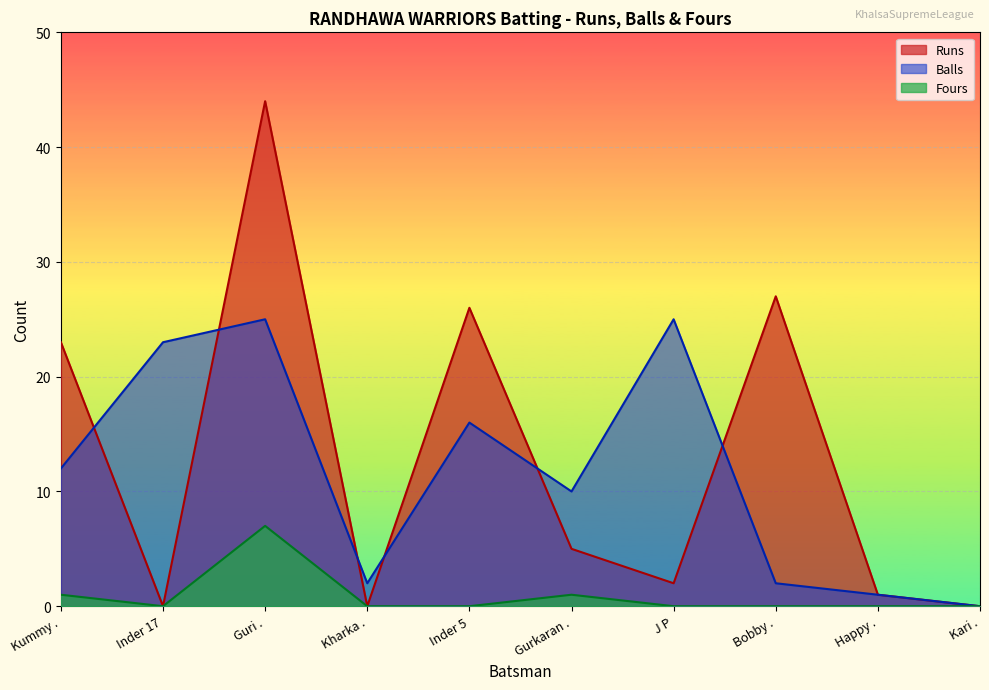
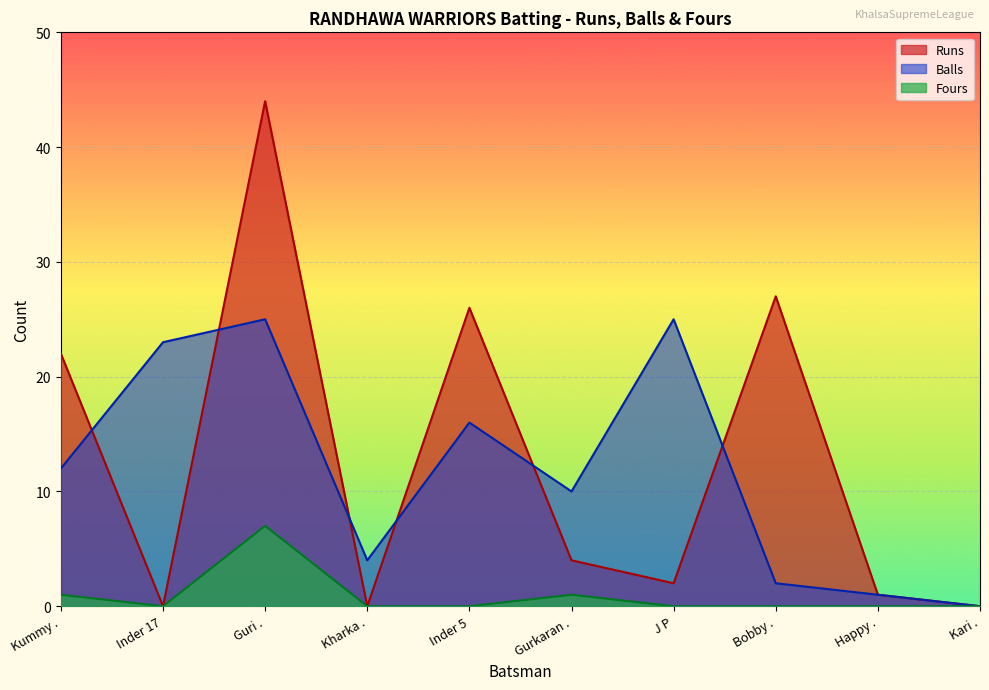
Runs, Kummy .: 23 -> 22
Balls, Kharka .: 2 -> 4
Runs, Gurkaran .: 5 -> 4
